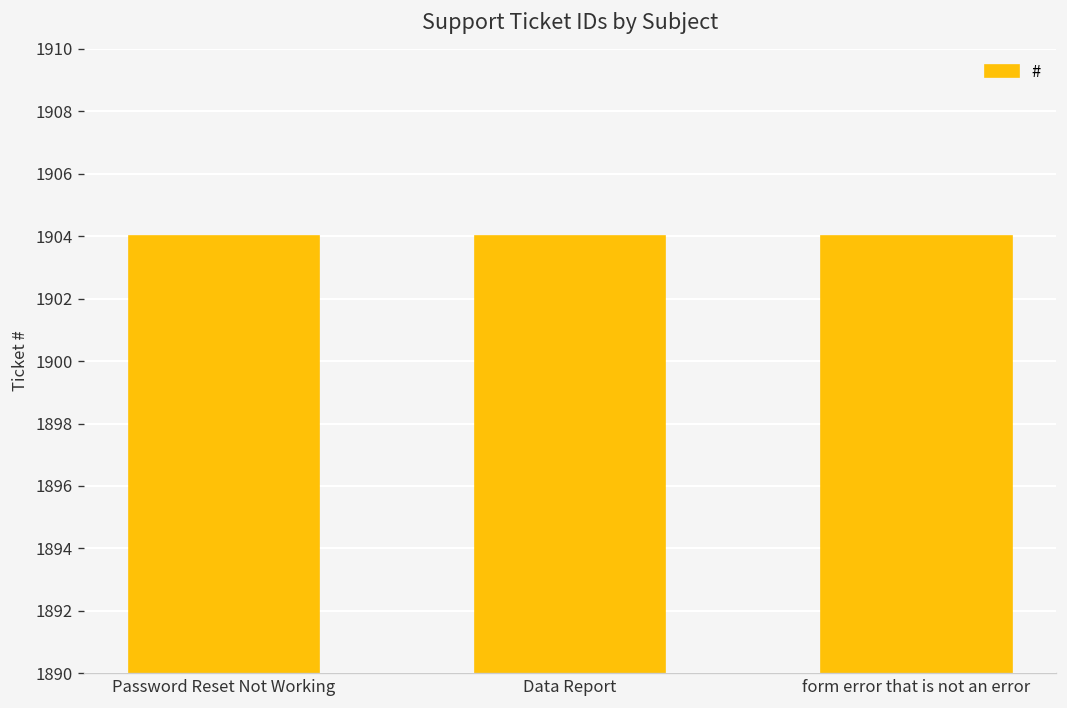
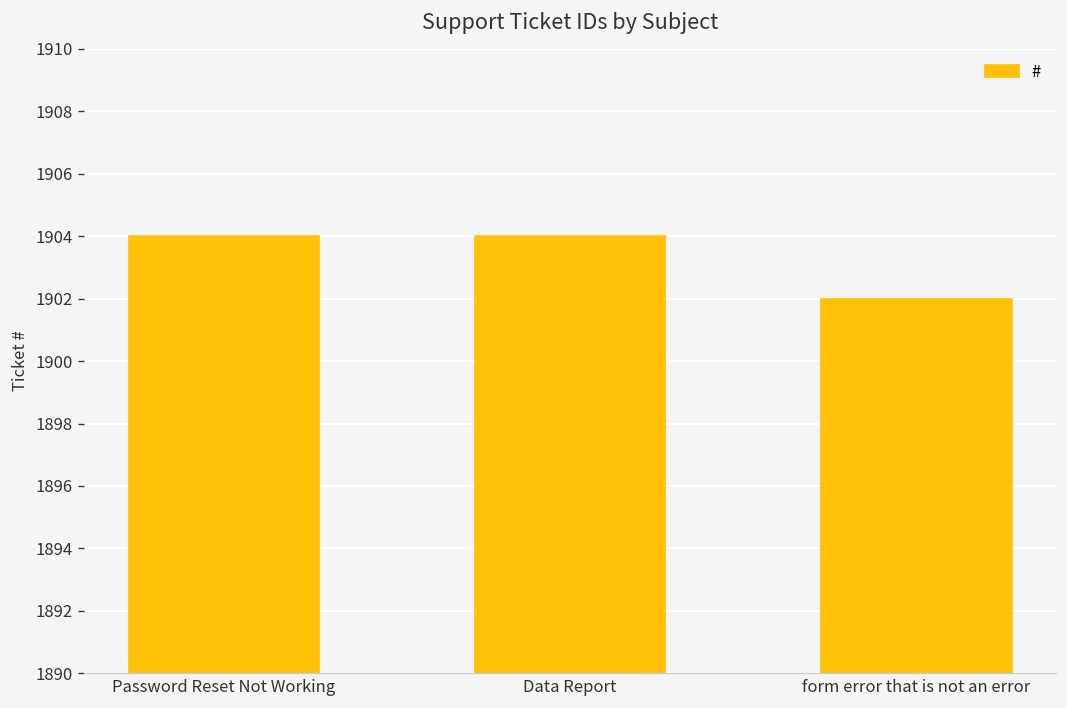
form error that is not an error: 1904 -> 1902
